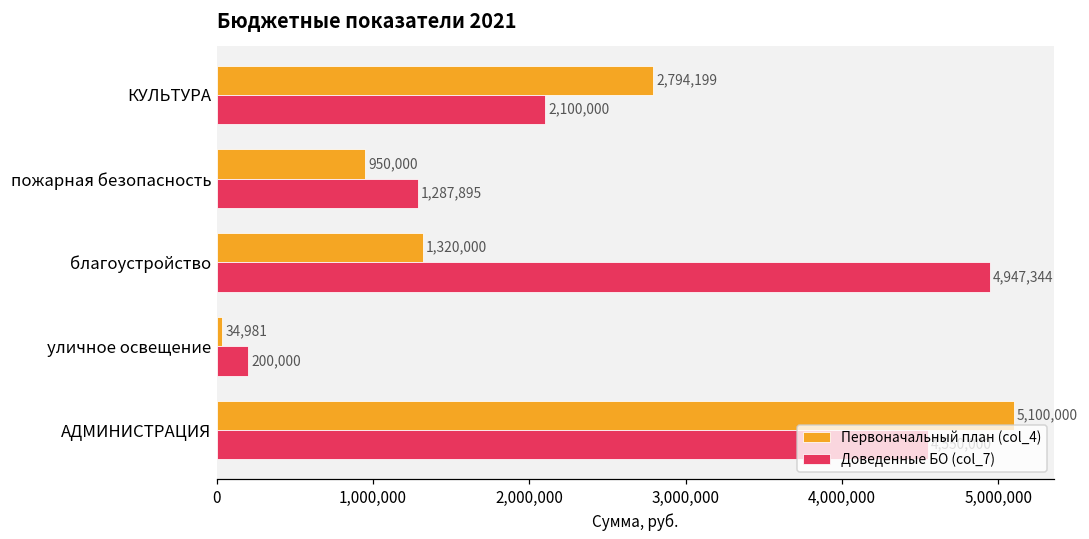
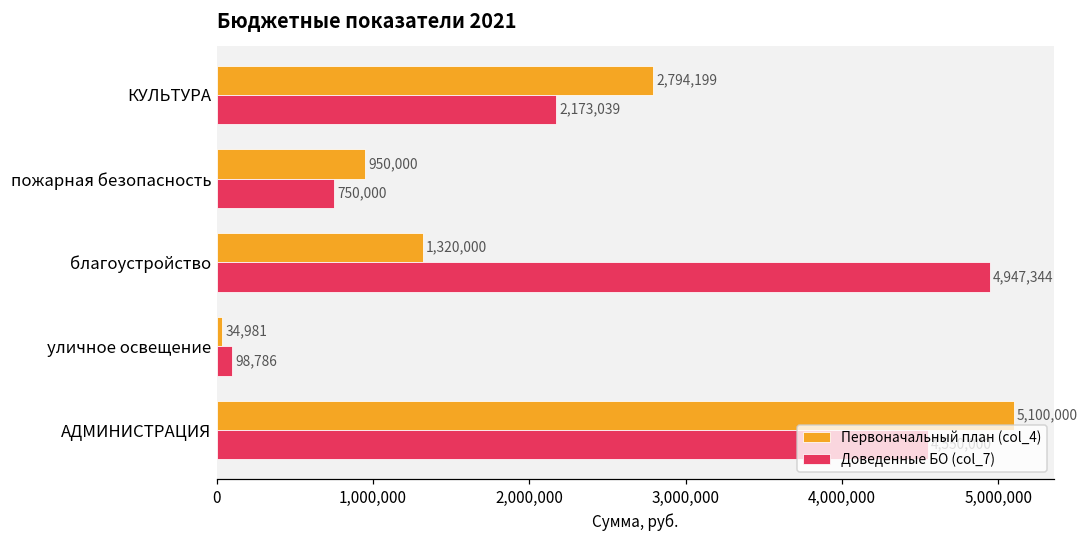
Доведенные БО (col_7), КУЛЬТУРА: 2,100,000 -> 2,173,039
Доведенные БО (col_7), пожарная безопасность: 1,287,895 -> 750,000
Доведенные БО (col_7), уличное освещение: 200,000 -> 98,786
